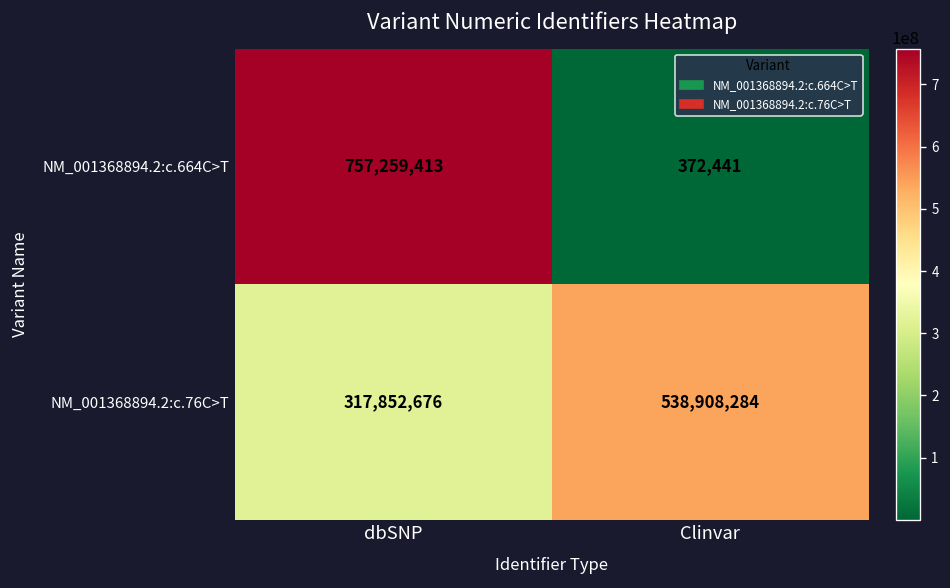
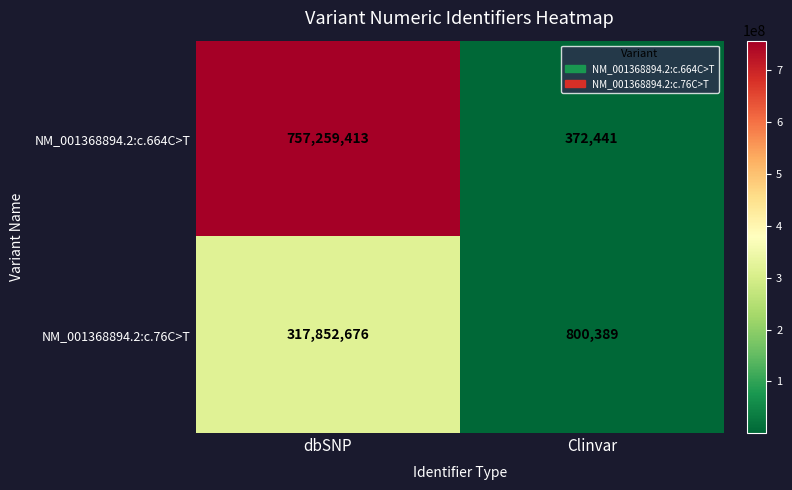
NM_001368894.2:c.76C>T, Clinvar: 538,908,284 -> 800,389
